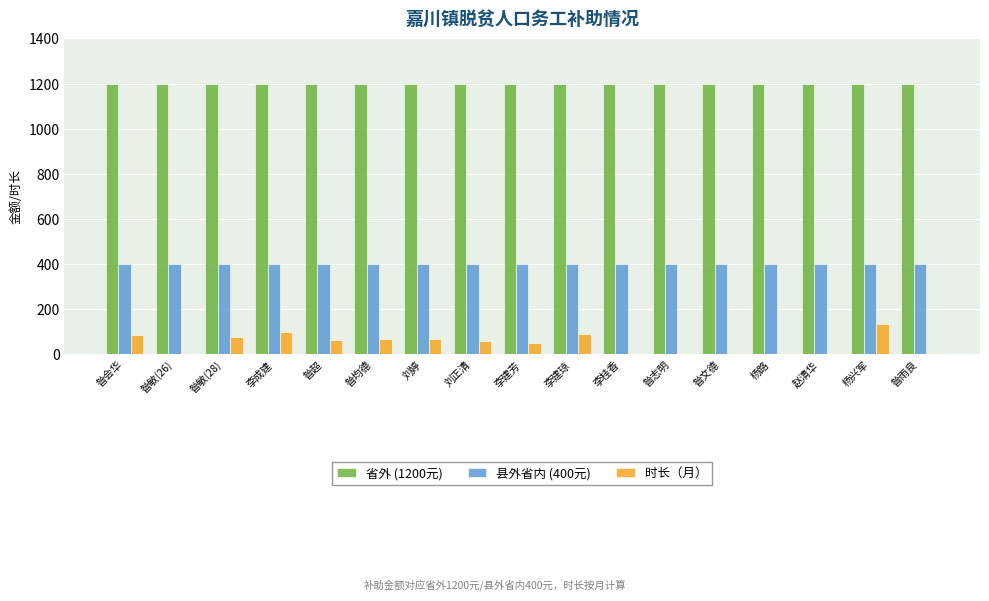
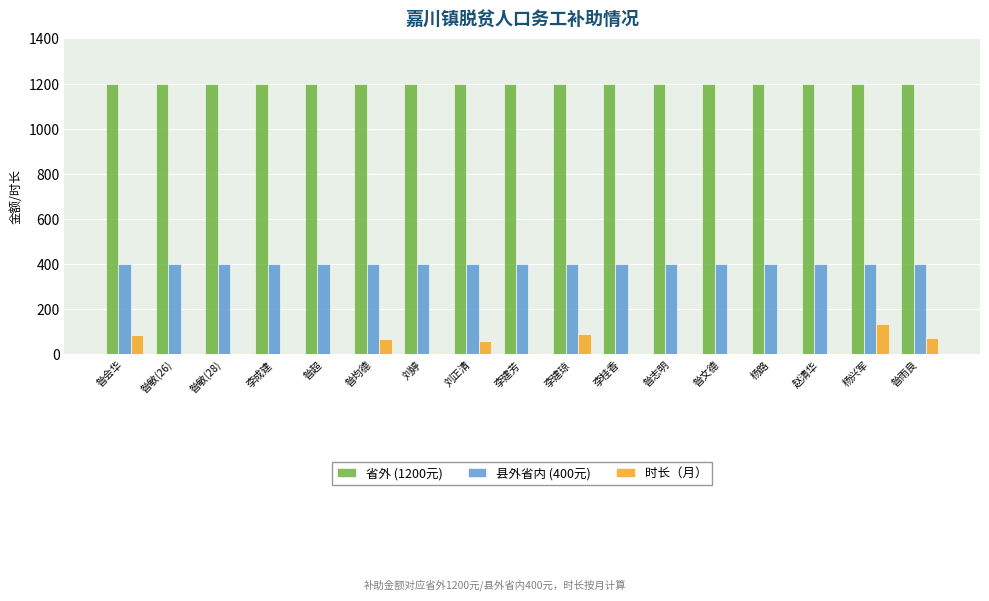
时长（月）, 昝敏(28): 80 -> 10
时长（月）, 李成建: 100 -> 10
时长（月）, 昝超: 60 -> 0
时长（月）, 刘婷: 70 -> 10
时长（月）, 李建芳: 50 -> 10
时长（月）, 昝雨良: 10 -> 70
